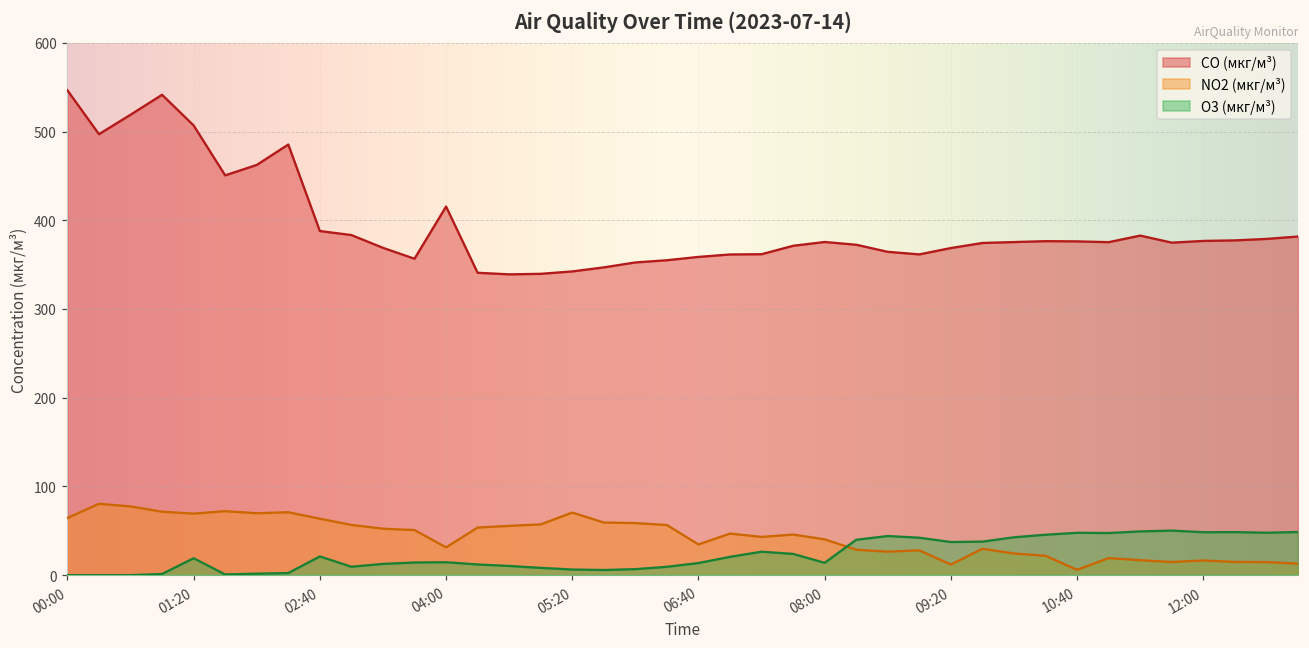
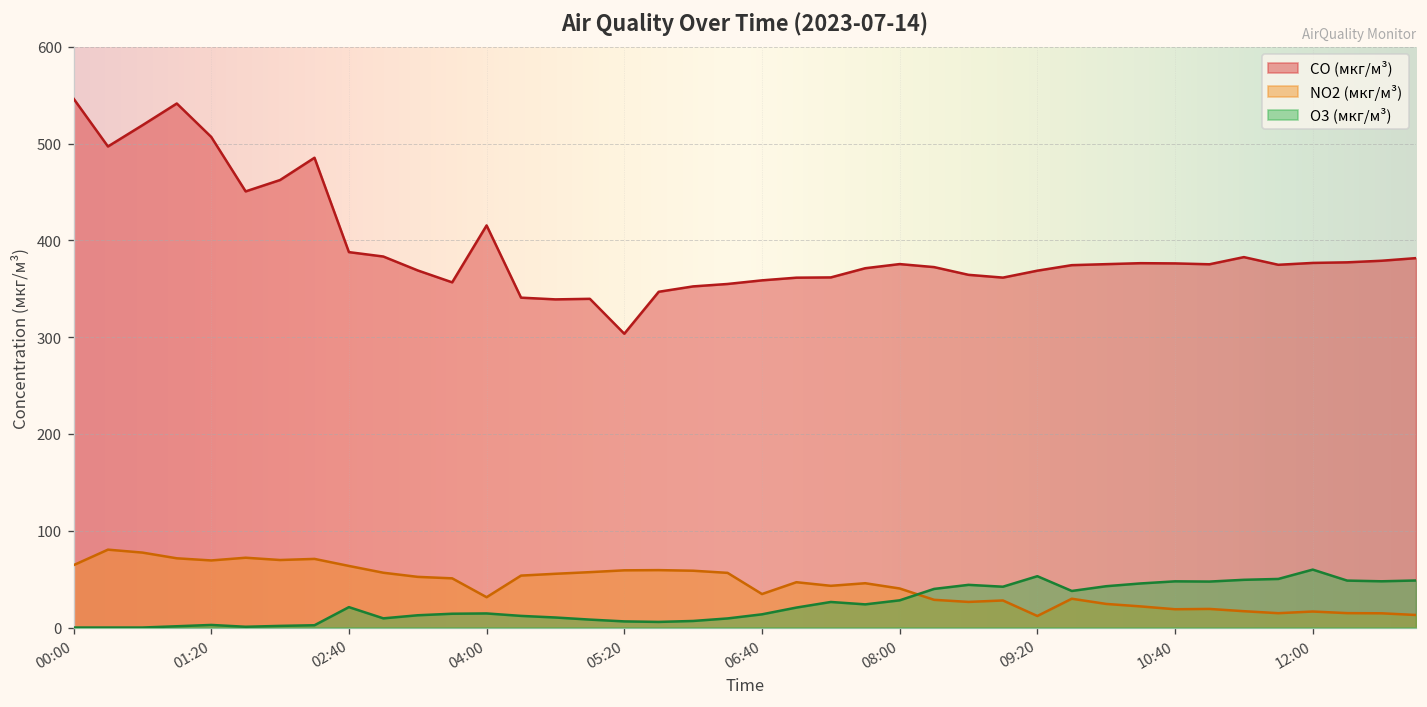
O3 (мкг/м³), 01:20: 20 -> 0
CO (мкг/м³), 05:20: 340 -> 300
NO2 (мкг/м³), 05:20: 70 -> 60
O3 (мкг/м³), 08:00: 10 -> 30
O3 (мкг/м³), 09:20: 40 -> 50
NO2 (мкг/м³), 10:40: 10 -> 20
O3 (мкг/м³), 12:00: 50 -> 60
